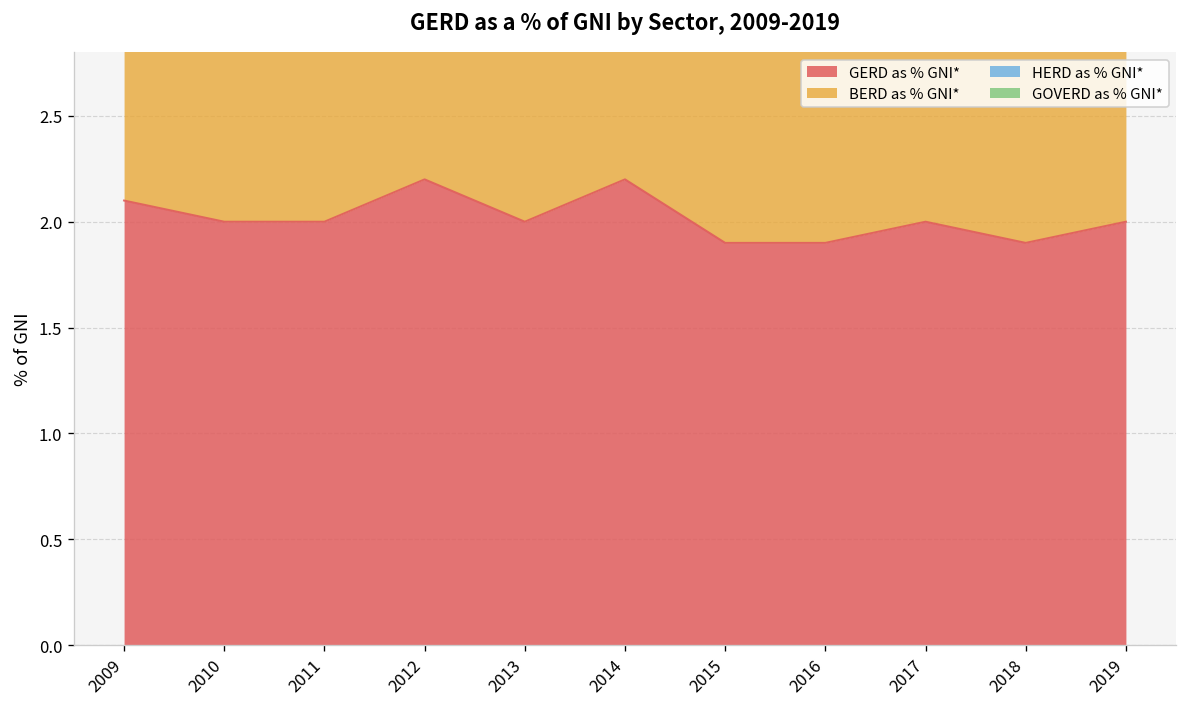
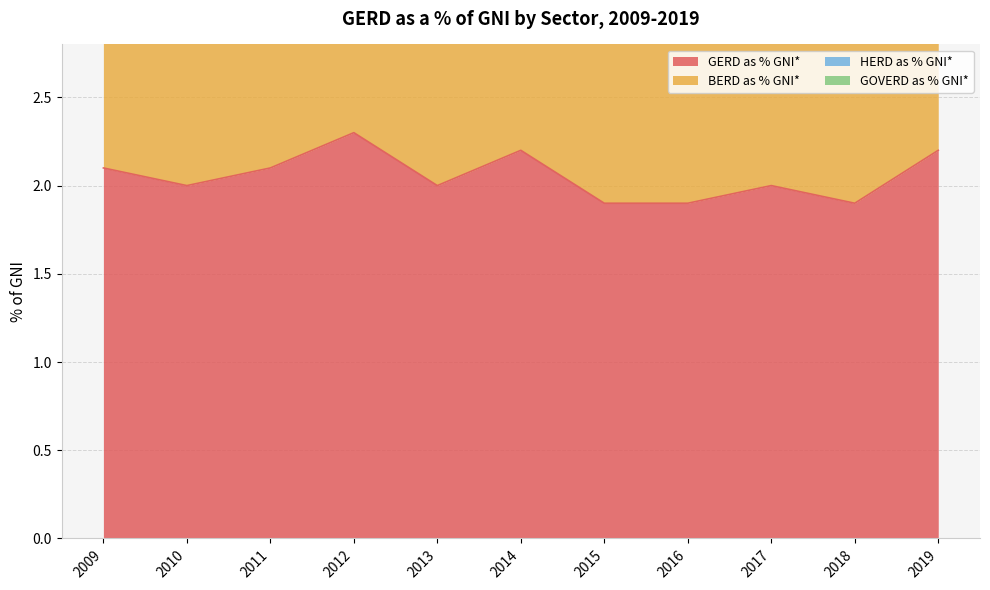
GERD as % GNI*, 2011: 2.0 -> 2.1
GERD as % GNI*, 2012: 2.2 -> 2.3
GERD as % GNI*, 2019: 2.0 -> 2.2
